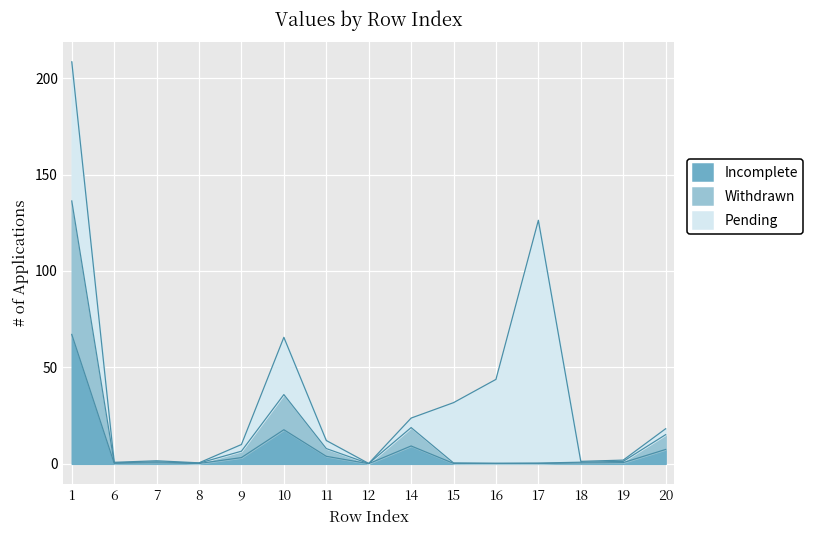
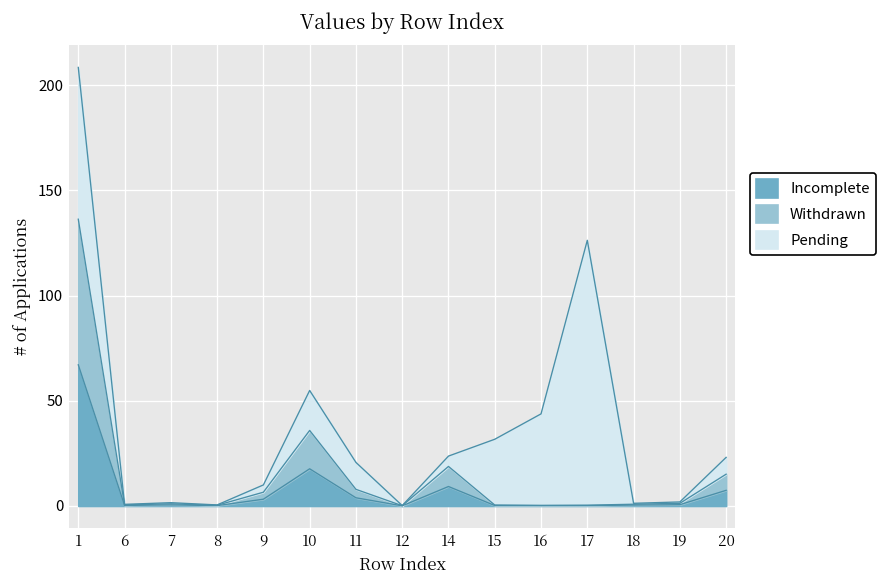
Pending, 10: 30 -> 19
Pending, 11: 4 -> 13
Pending, 20: 3 -> 8
